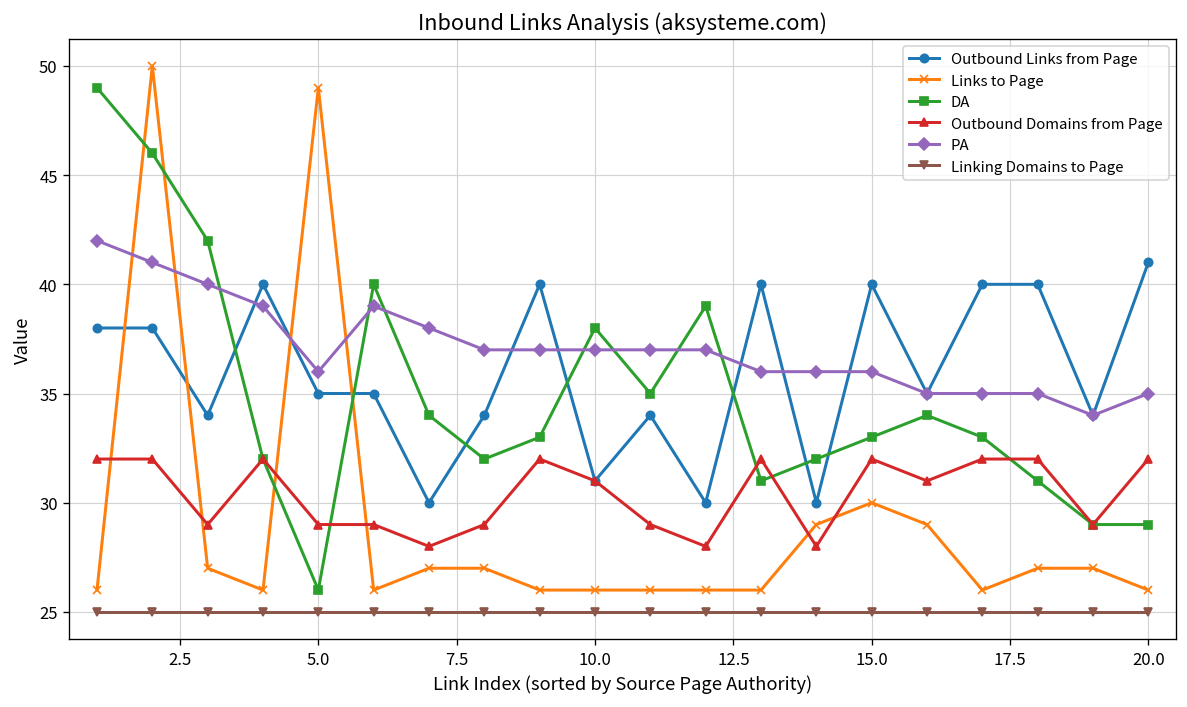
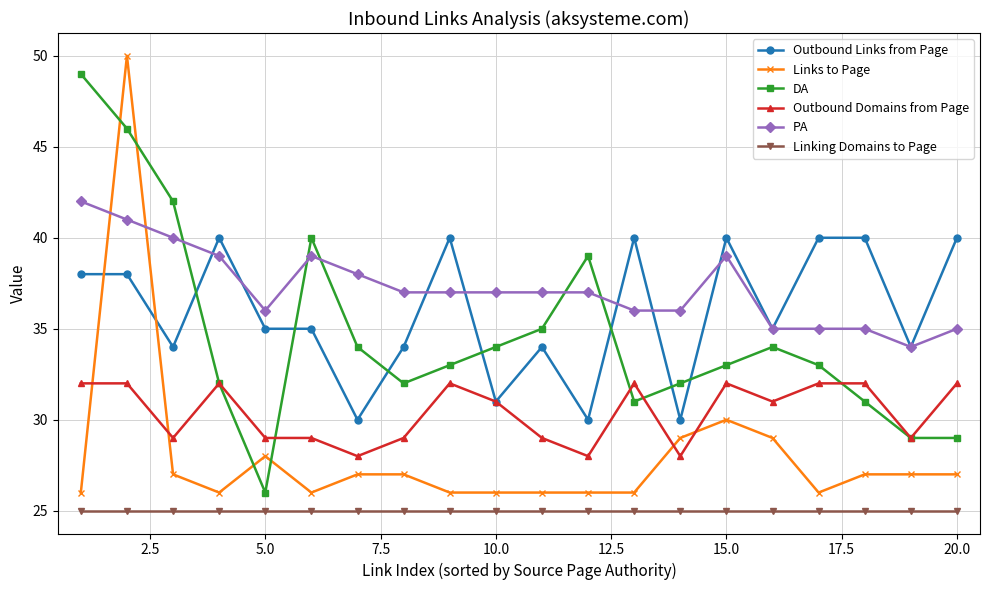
Links to Page, 5.0: 49 -> 28
DA, 10.0: 38 -> 34
PA, 15.0: 36 -> 39
Outbound Links from Page, 20.0: 41 -> 40
Links to Page, 20.0: 26 -> 27
